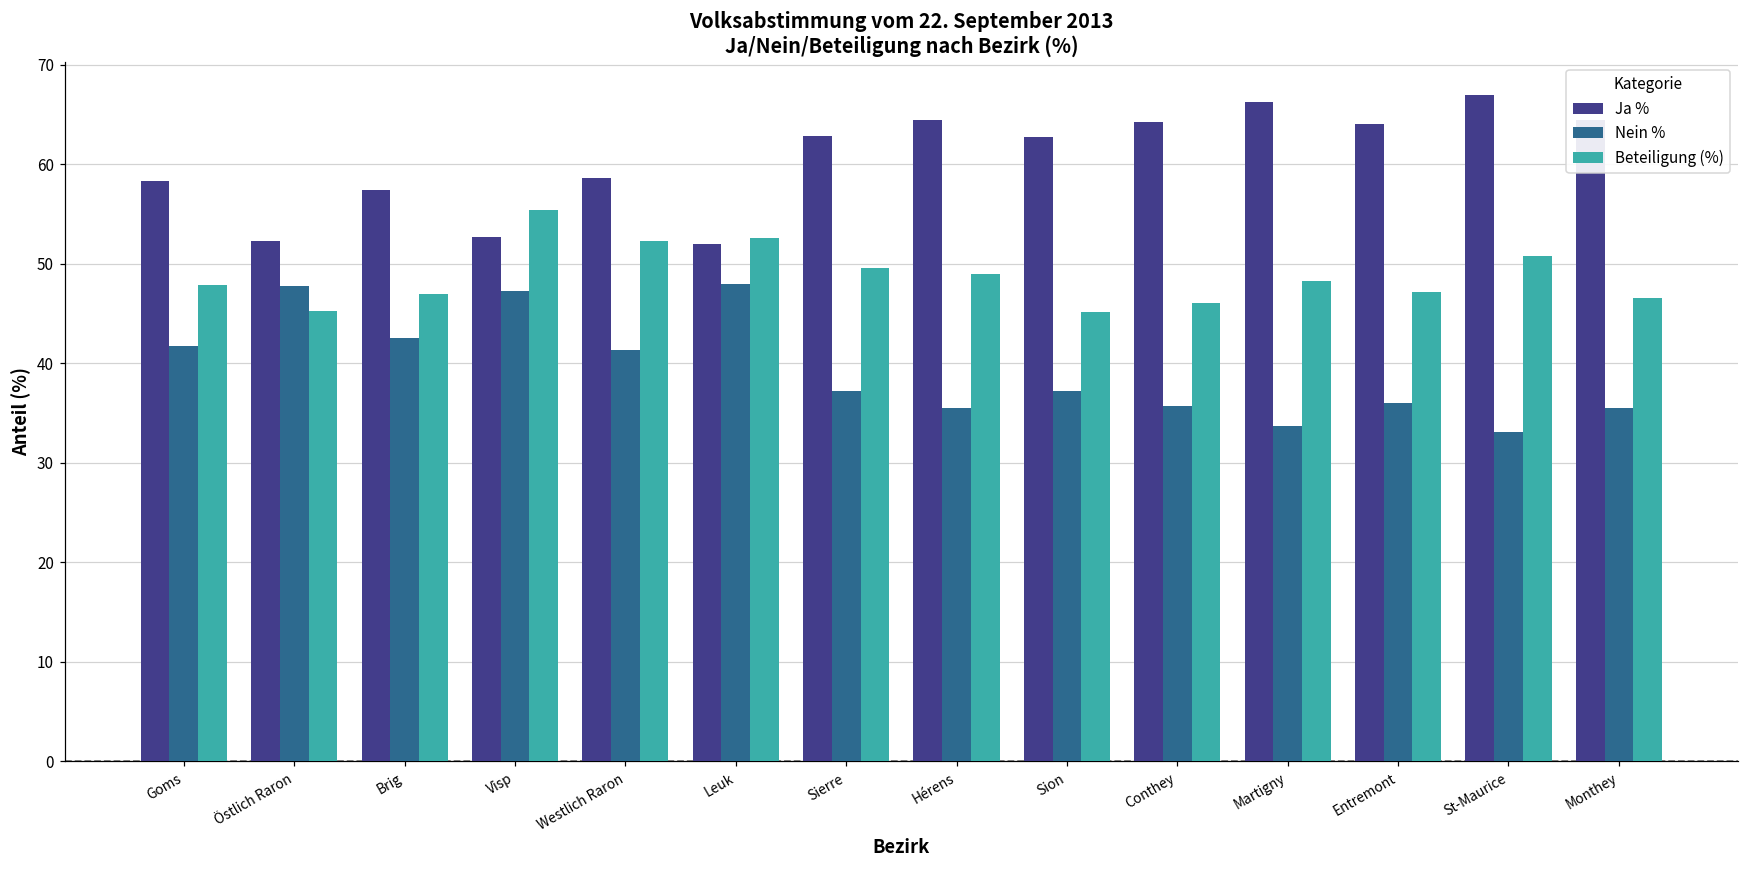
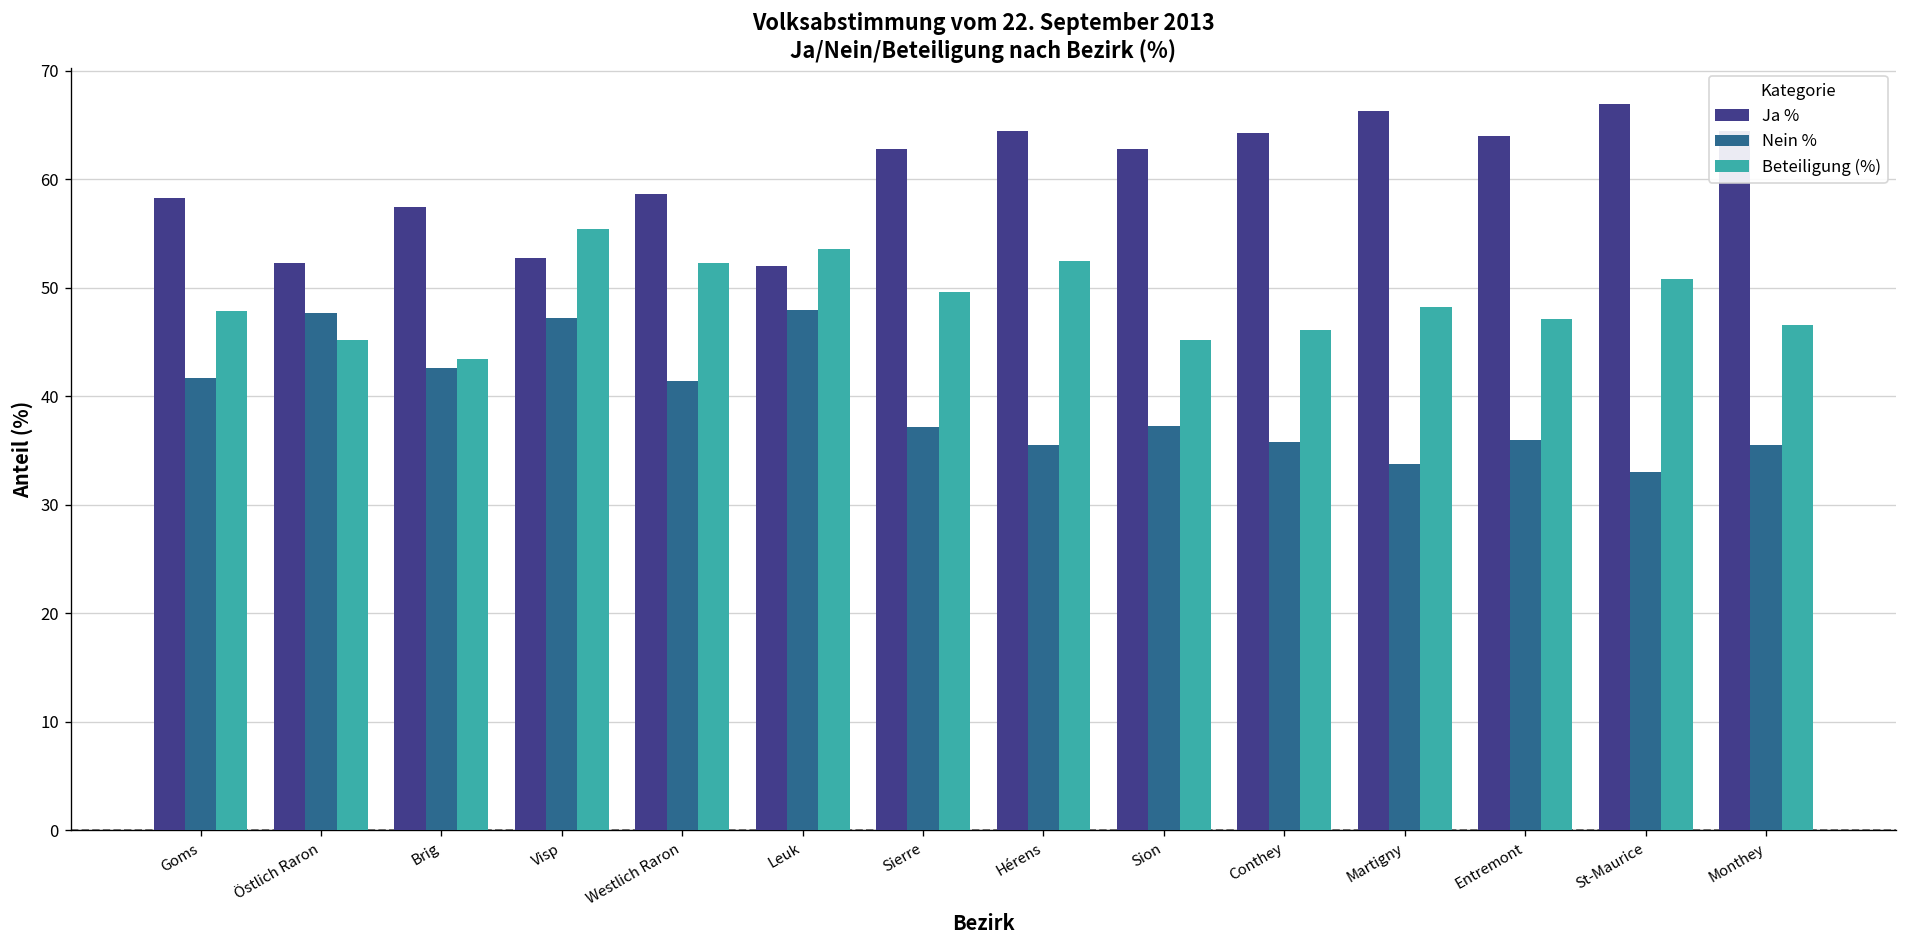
Beteiligung (%), Brig: 47 -> 43
Beteiligung (%), Leuk: 53 -> 54
Beteiligung (%), Hérens: 49 -> 52
